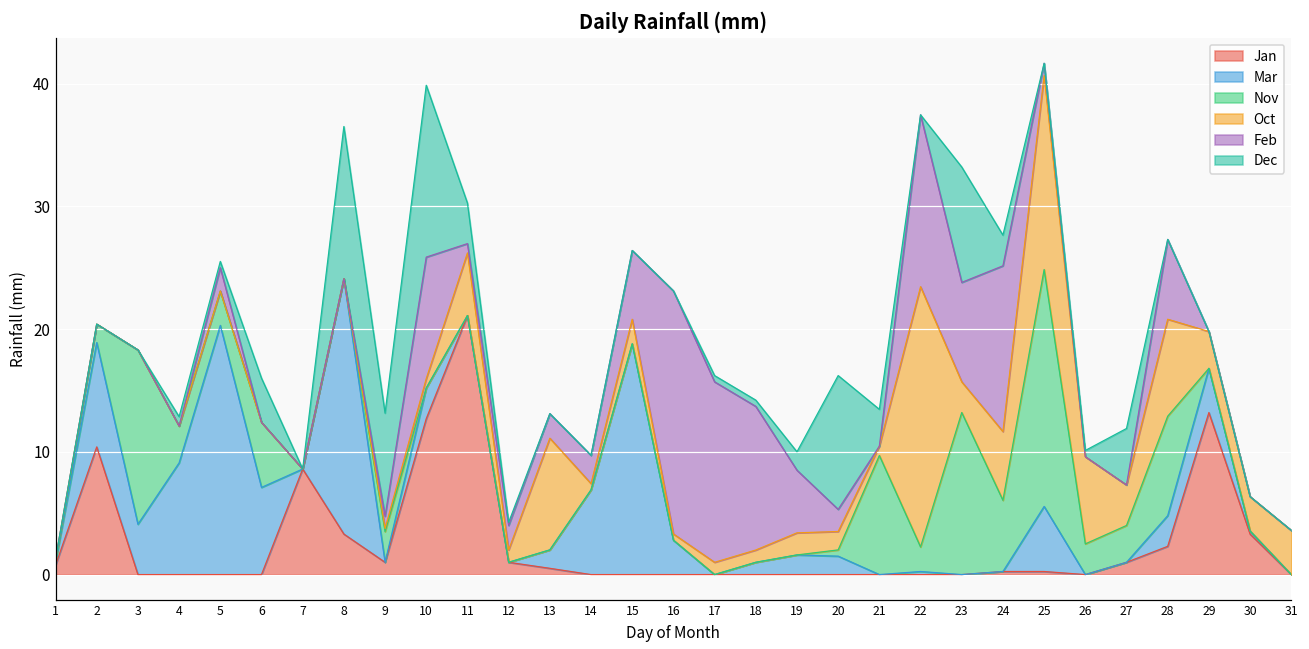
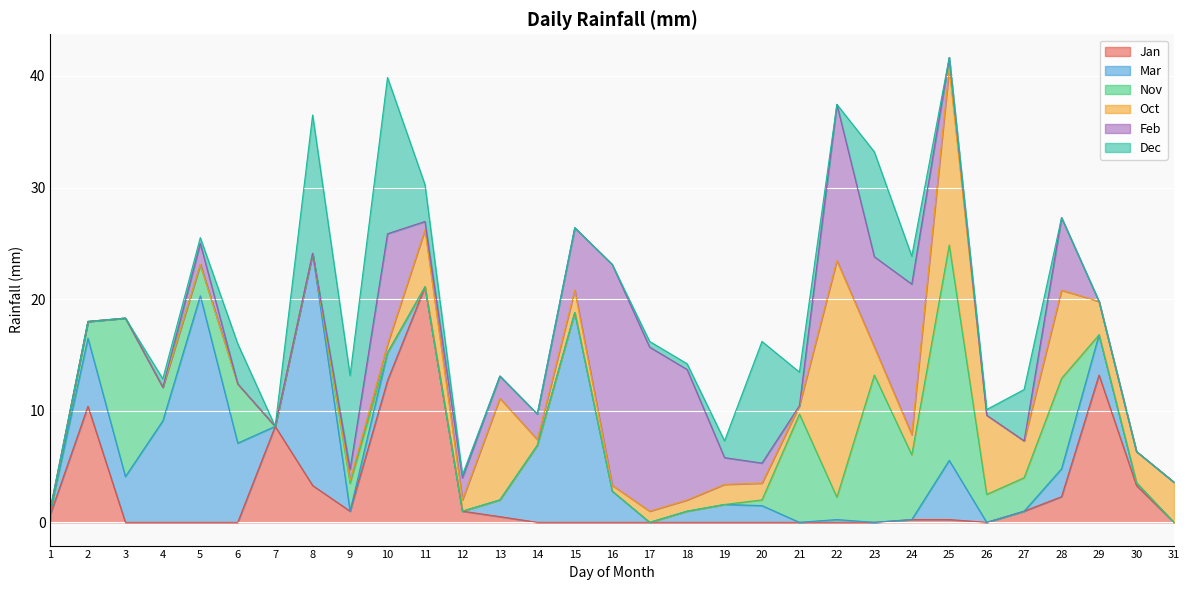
Mar, 2: 8.5 -> 6.1
Feb, 19: 5.1 -> 2.4
Oct, 24: 5.6 -> 1.8
